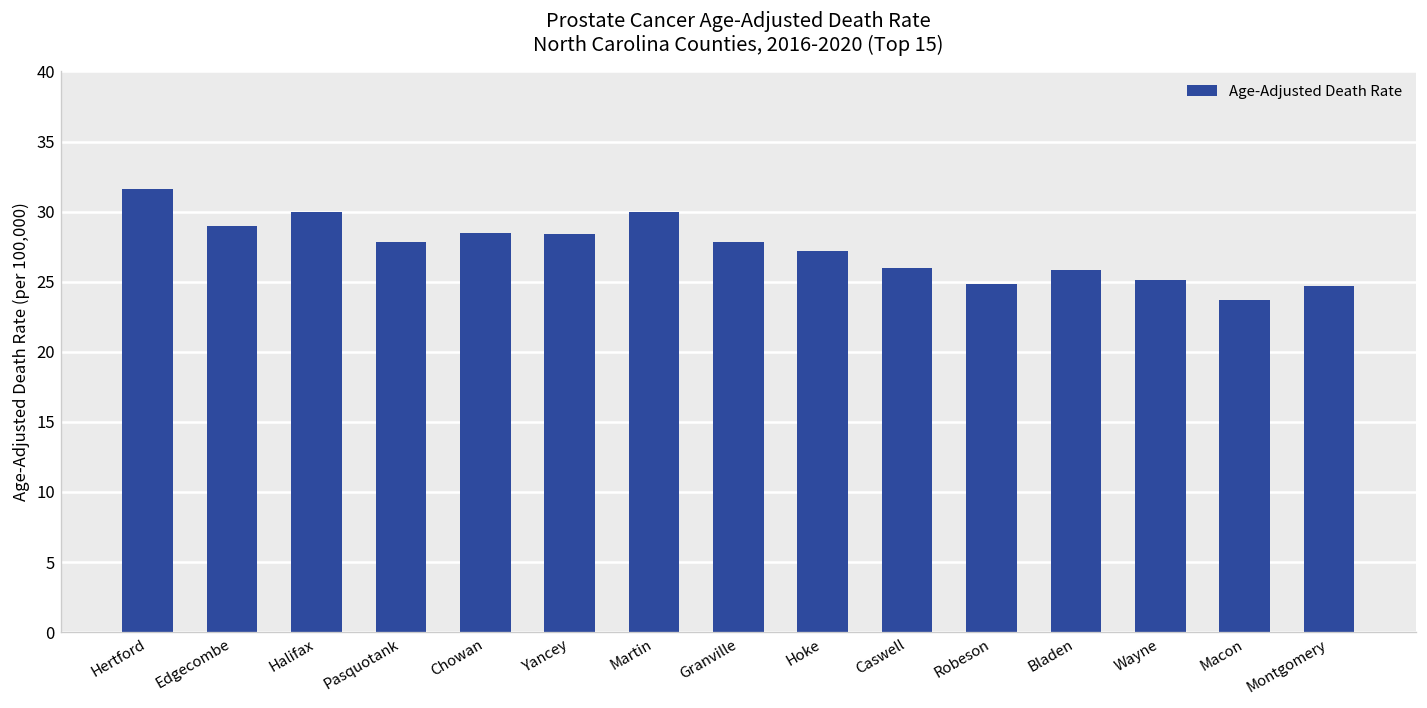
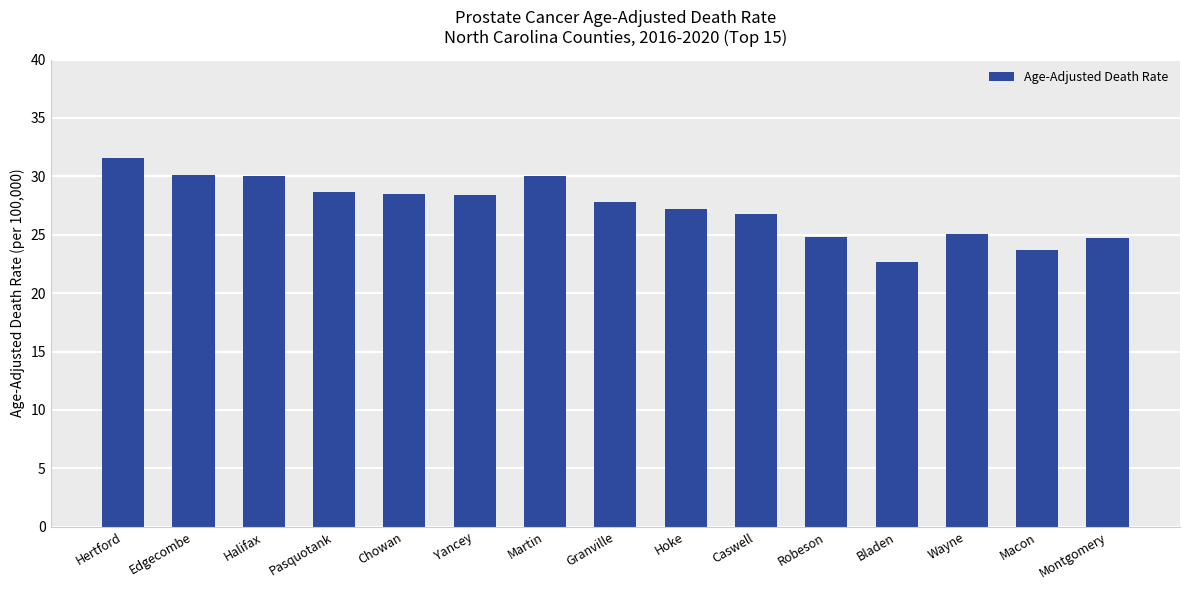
Edgecombe: 29.0 -> 30.1
Pasquotank: 27.8 -> 28.7
Caswell: 26.0 -> 26.8
Bladen: 25.8 -> 22.7
